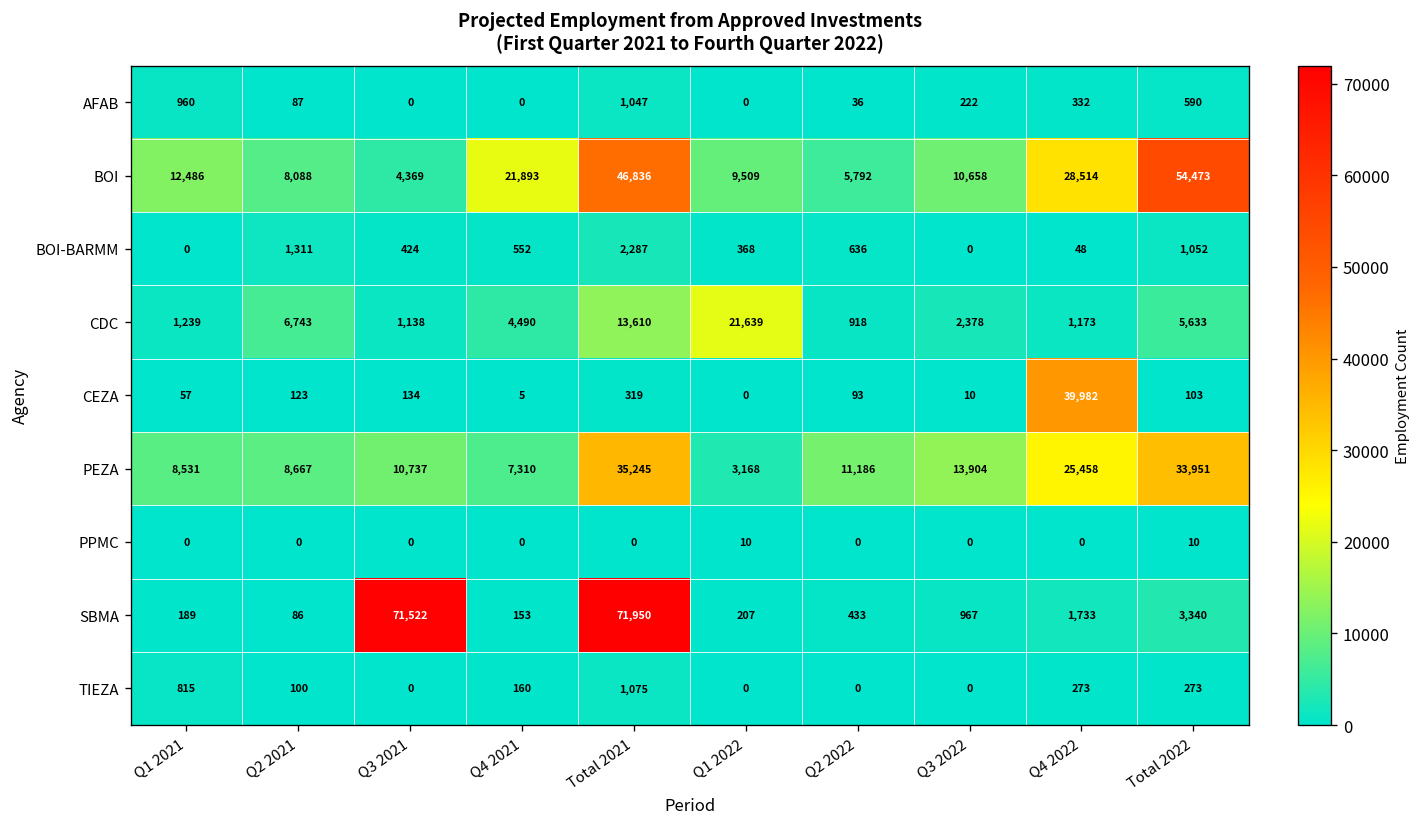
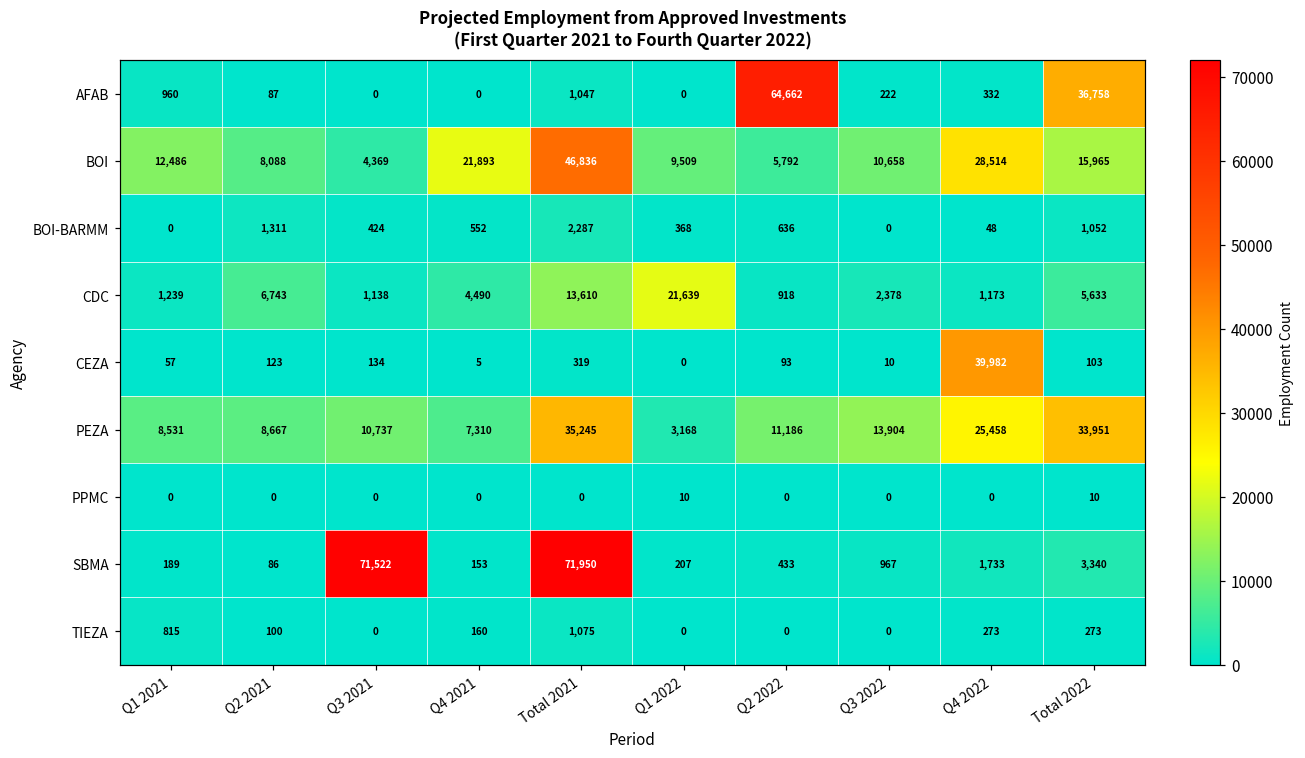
AFAB, Q2 2022: 36 -> 64,662
AFAB, Total 2022: 590 -> 36,758
BOI, Total 2022: 54,473 -> 15,965
